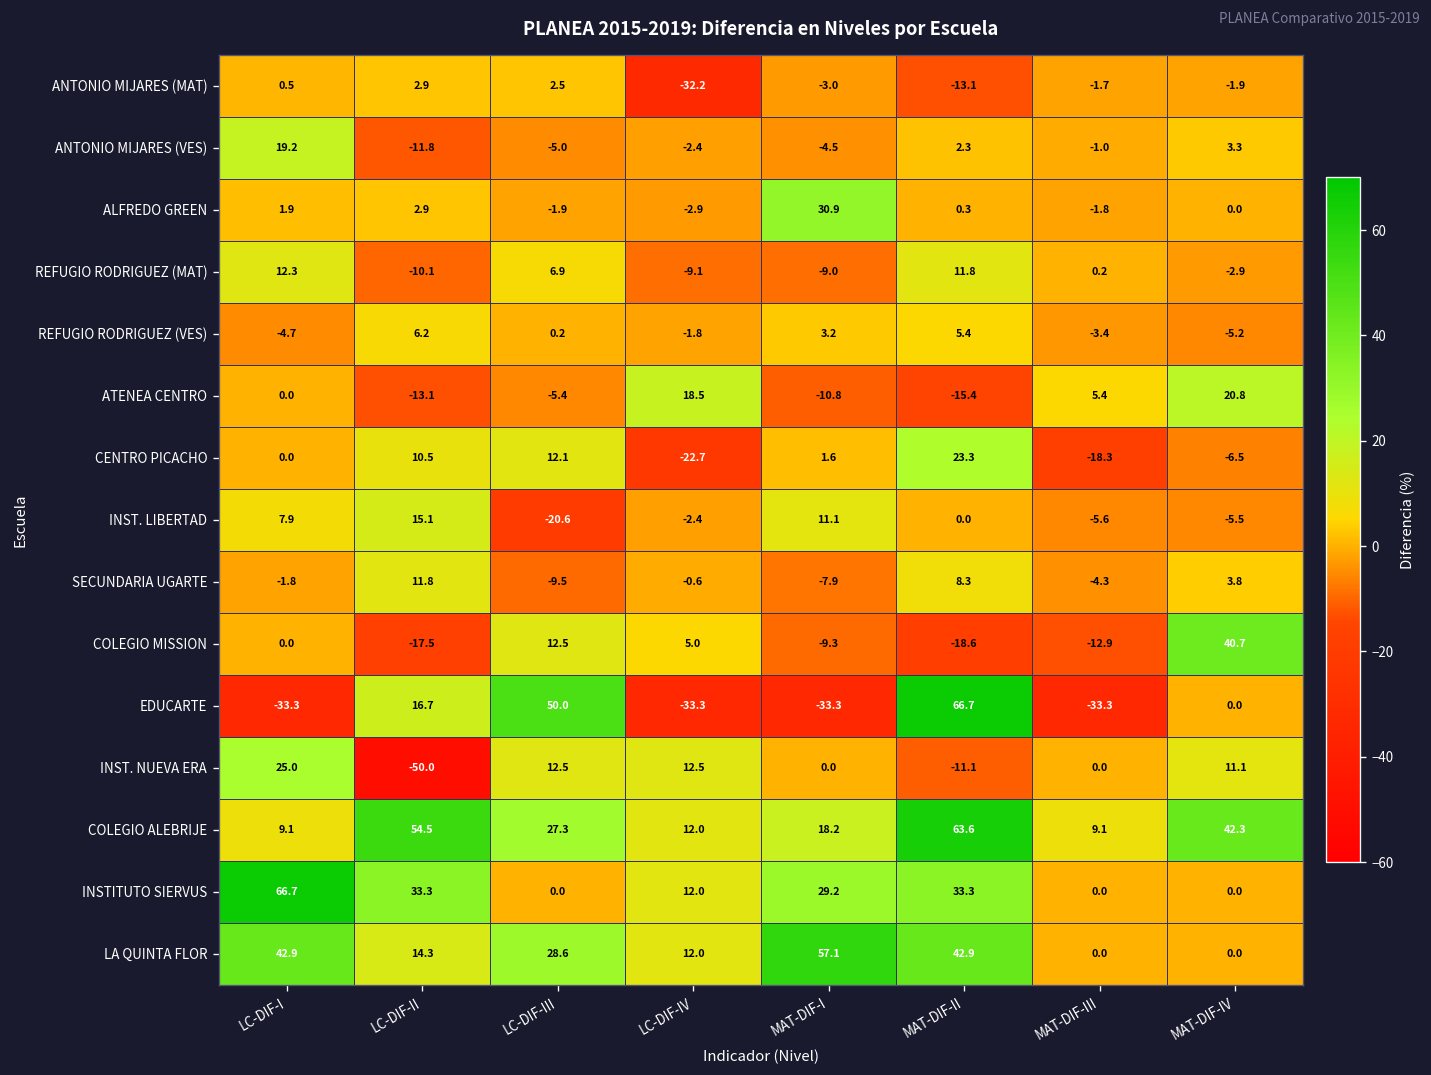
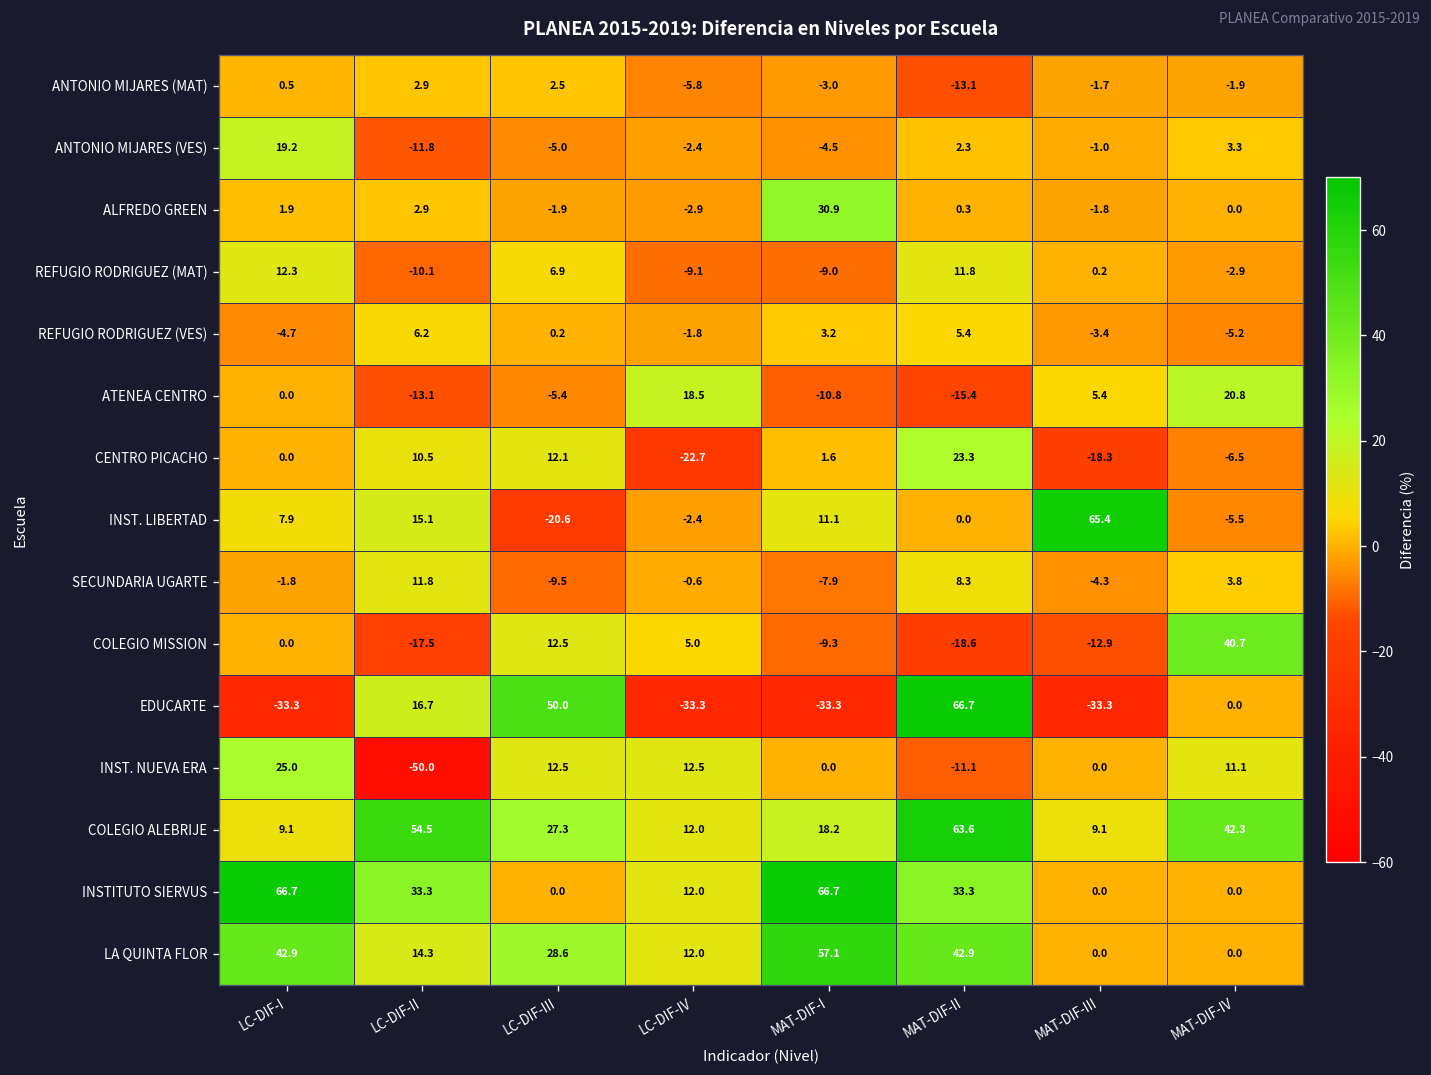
ANTONIO MIJARES (MAT), LC-DIF-IV: -32.2 -> -5.8
INST. LIBERTAD, MAT-DIF-III: -5.6 -> 65.4
INSTITUTO SIERVUS, MAT-DIF-I: 29.2 -> 66.7
